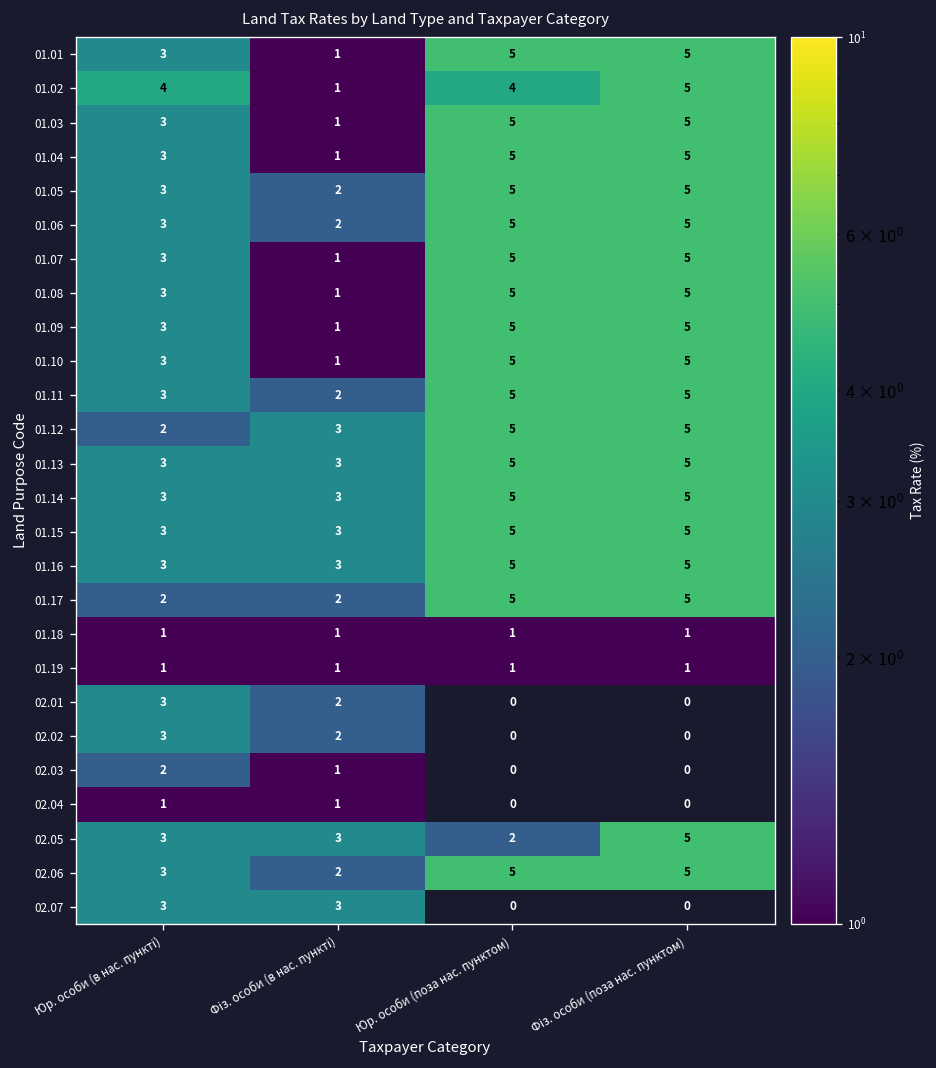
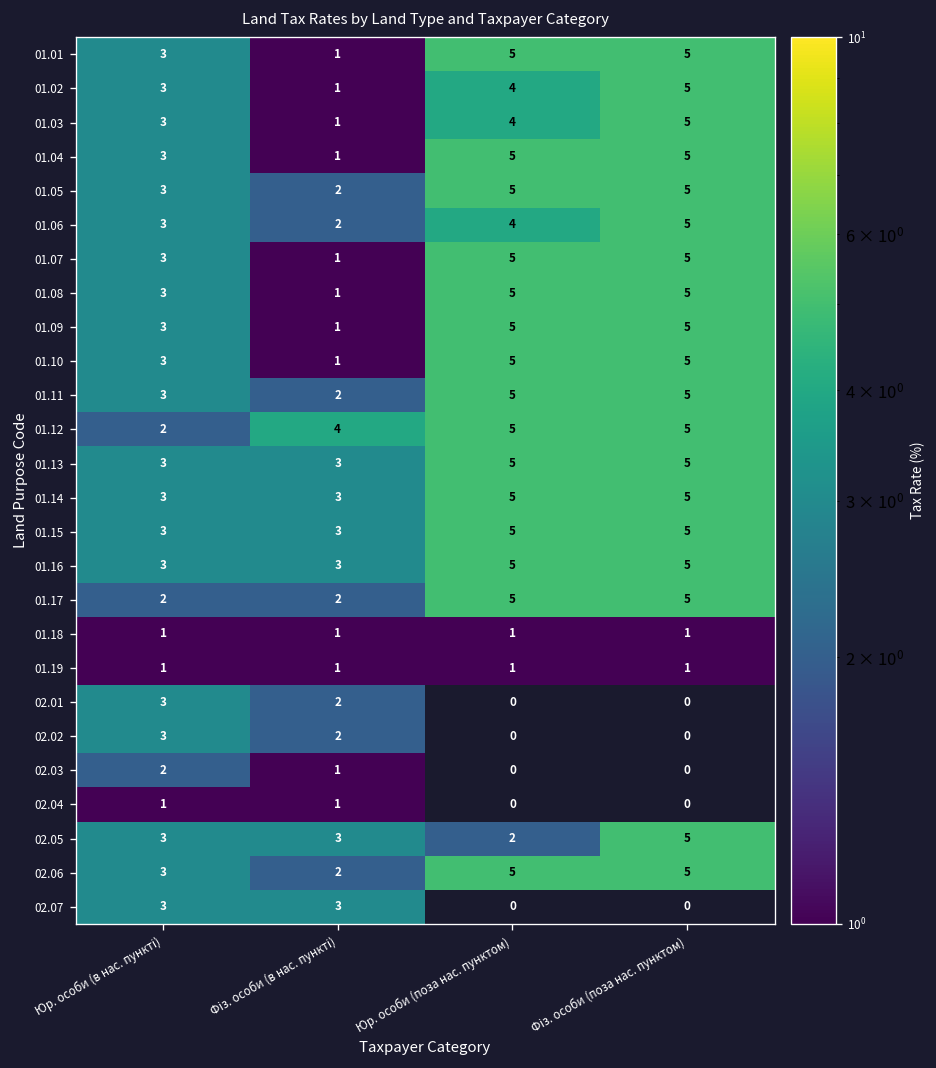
01.02, Юр. особи (в нас. пункті): 4 -> 3
01.03, Юр. особи (поза нас. пунктом): 5 -> 4
01.06, Юр. особи (поза нас. пунктом): 5 -> 4
01.12, Фіз. особи (в нас. пункті): 3 -> 4
